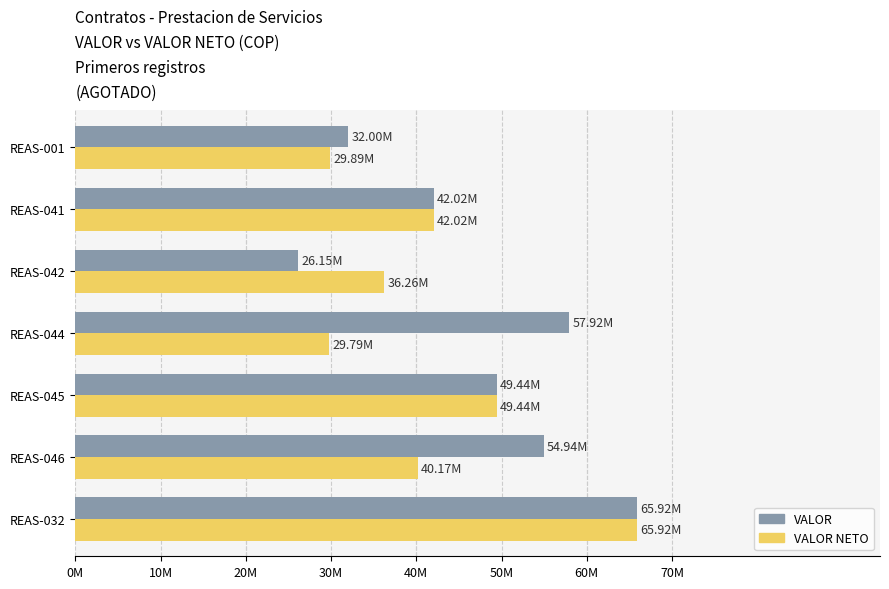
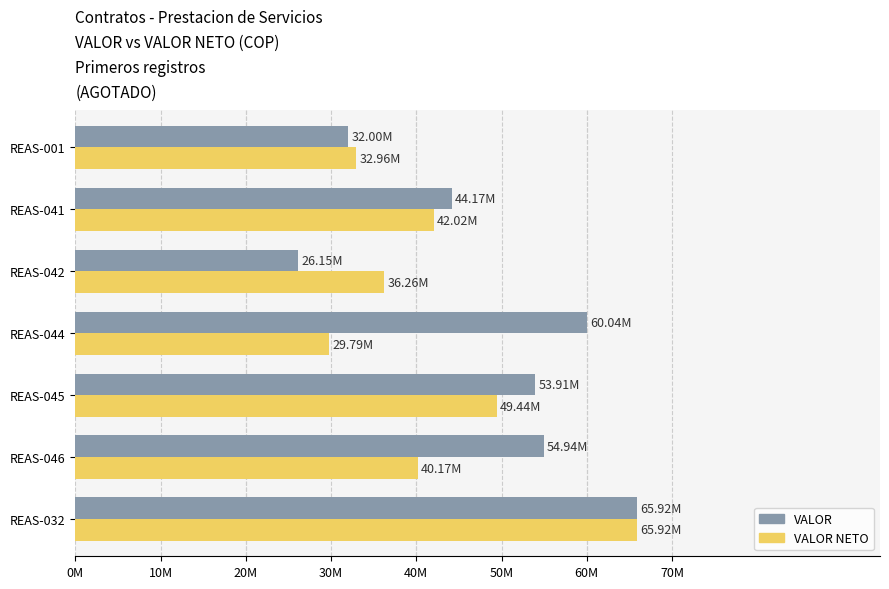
VALOR NETO, REAS-001: 29.89M -> 32.96M
VALOR, REAS-041: 42.02M -> 44.17M
VALOR, REAS-044: 57.92M -> 60.04M
VALOR, REAS-045: 49.44M -> 53.91M
